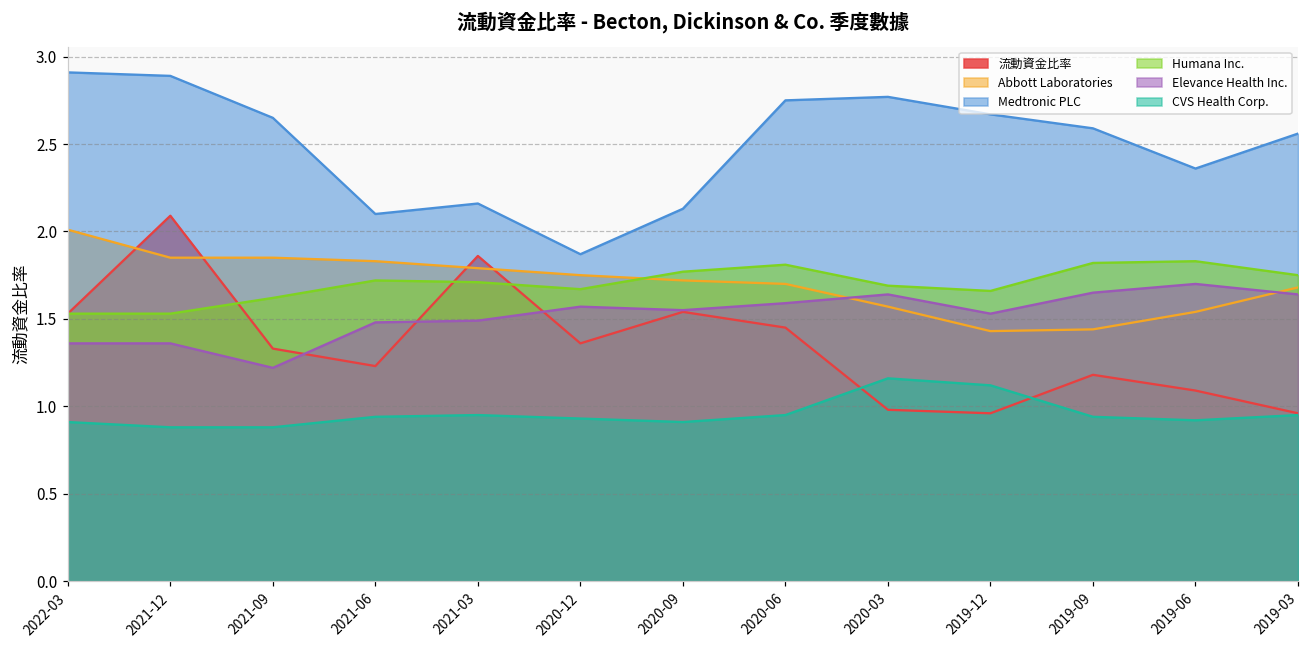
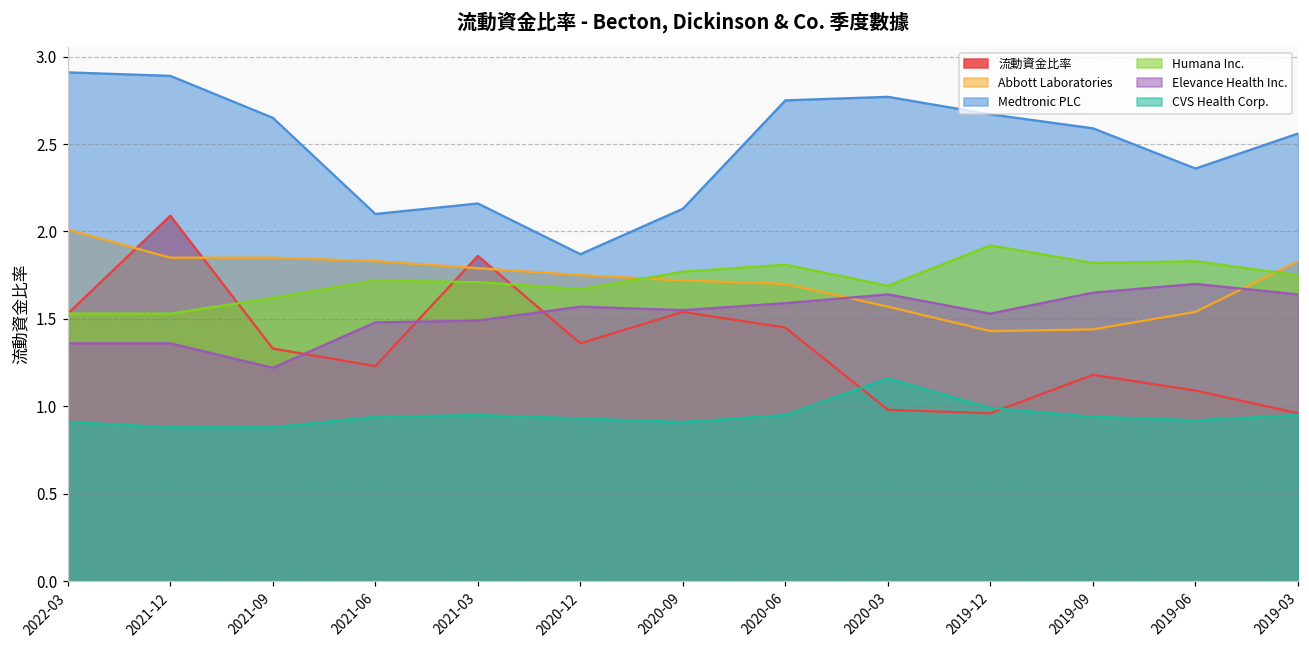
Humana Inc., 2019-12: 1.66 -> 1.92
CVS Health Corp., 2019-12: 1.12 -> 0.99
Abbott Laboratories, 2019-03: 1.68 -> 1.83
